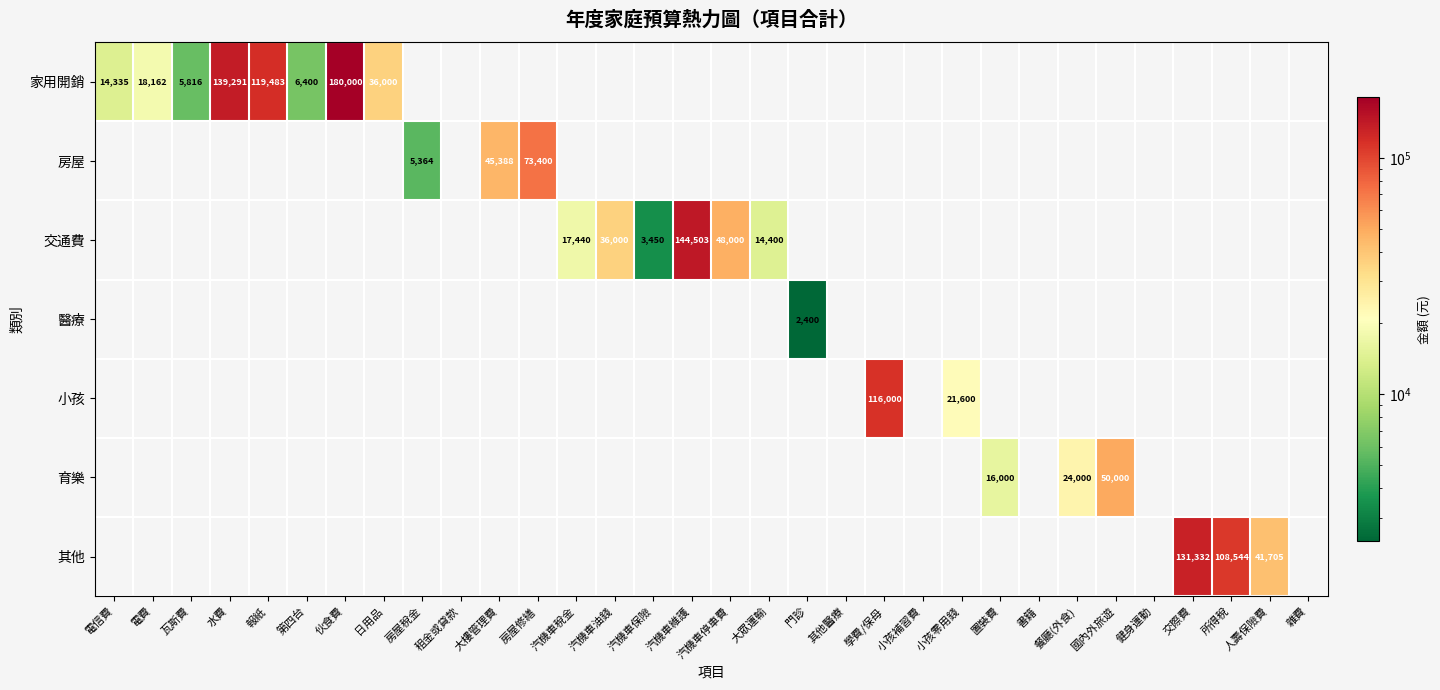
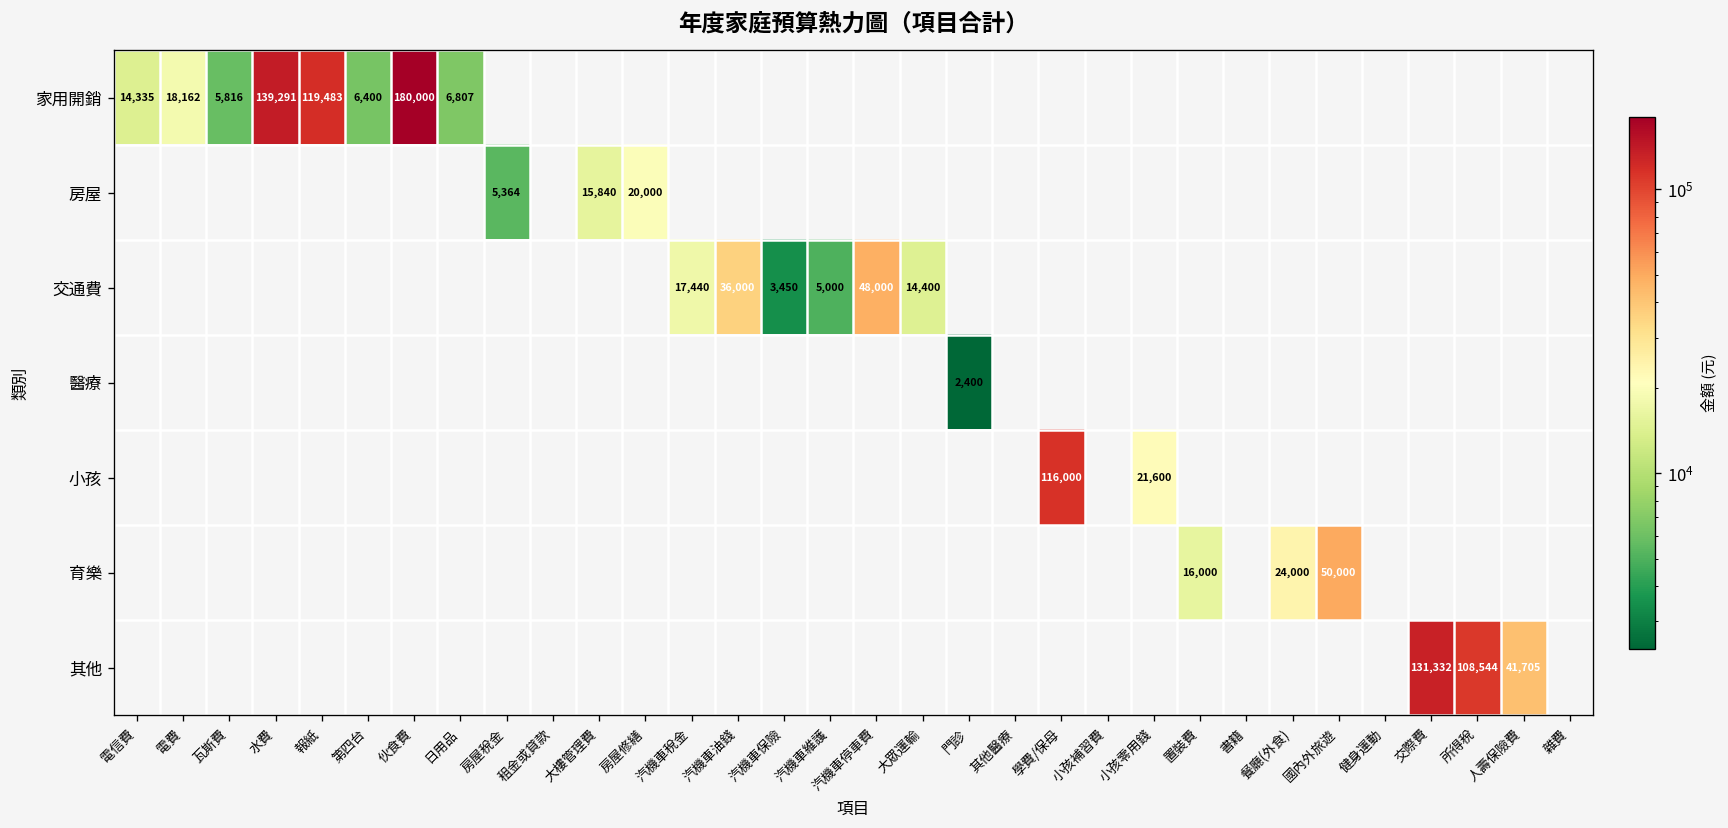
家用開銷, 日用品: 36,000 -> 6,807
房屋, 大樓管理費: 45,388 -> 15,840
房屋, 房屋修繕: 73,400 -> 20,000
交通費, 汽機車維護: 144,503 -> 5,000
